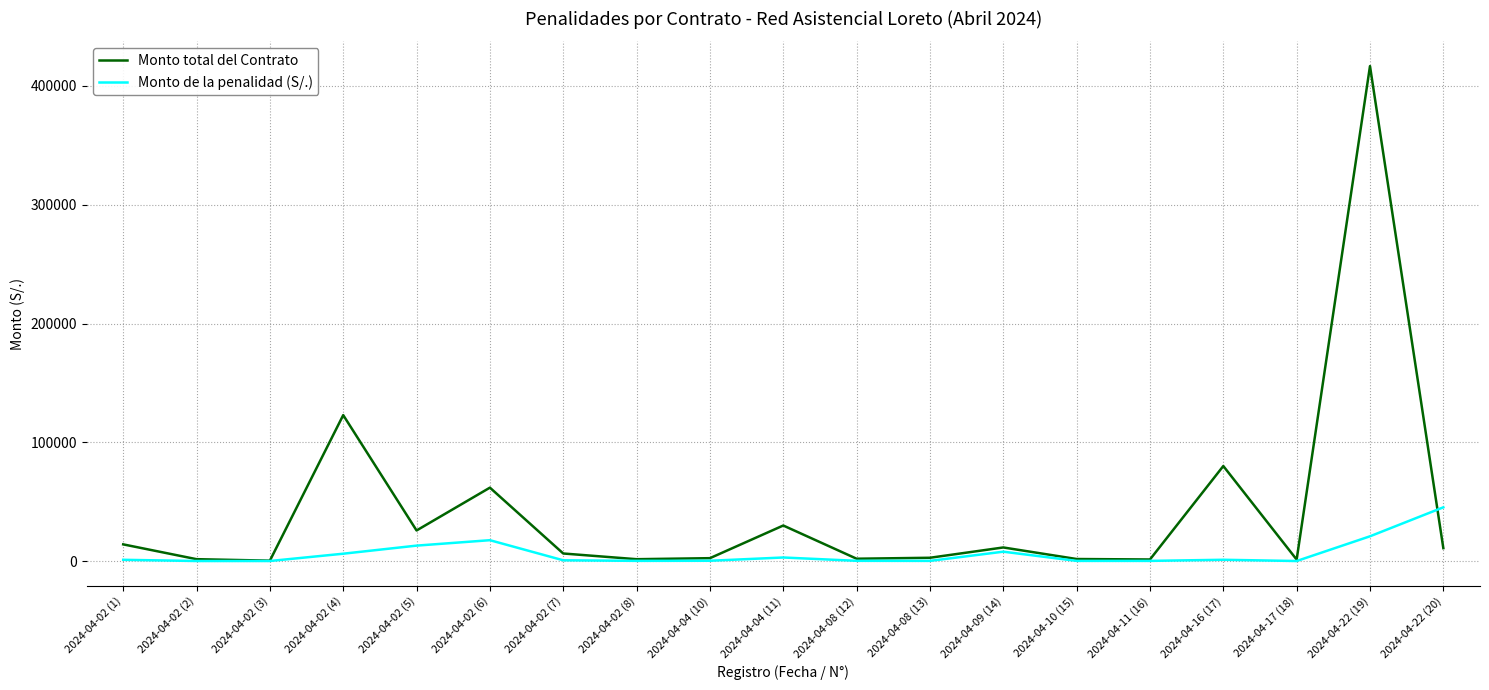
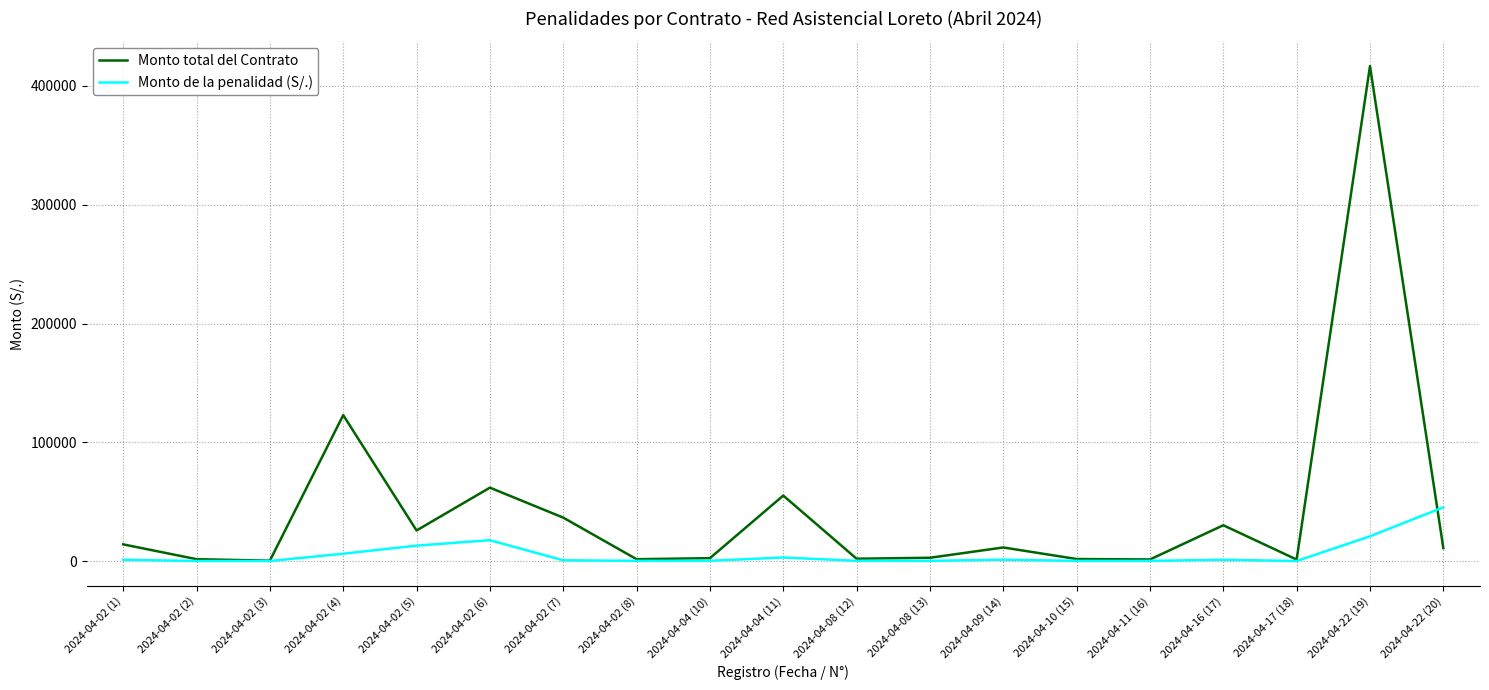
Monto total del Contrato, 2024-04-02 (7): 6000 -> 37000
Monto total del Contrato, 2024-04-04 (11): 30000 -> 55000
Monto de la penalidad (S/.), 2024-04-09 (14): 8000 -> 1000
Monto total del Contrato, 2024-04-16 (17): 80000 -> 30000
